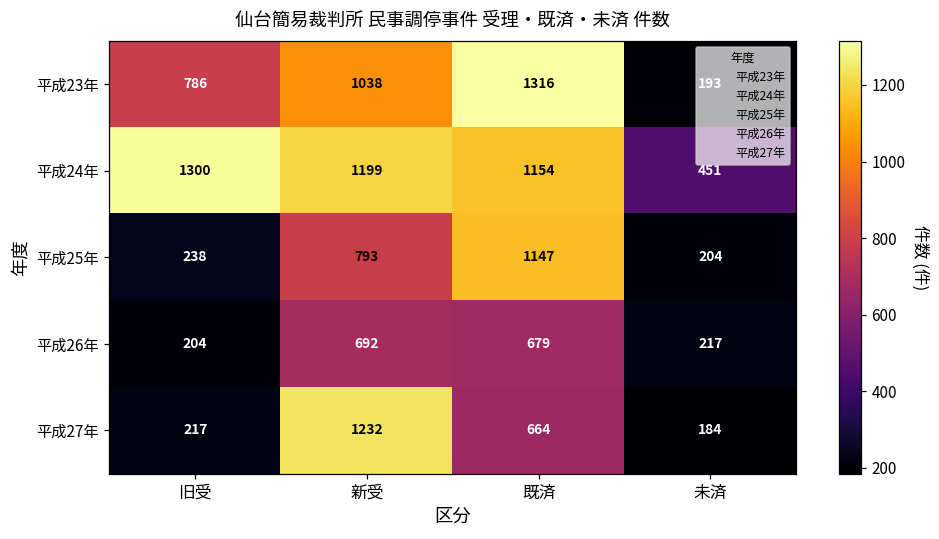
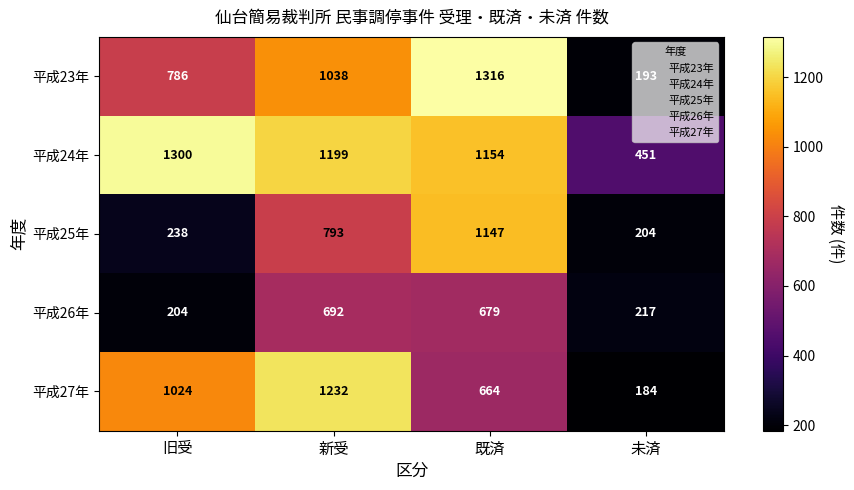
平成27年, 旧受: 217 -> 1024
